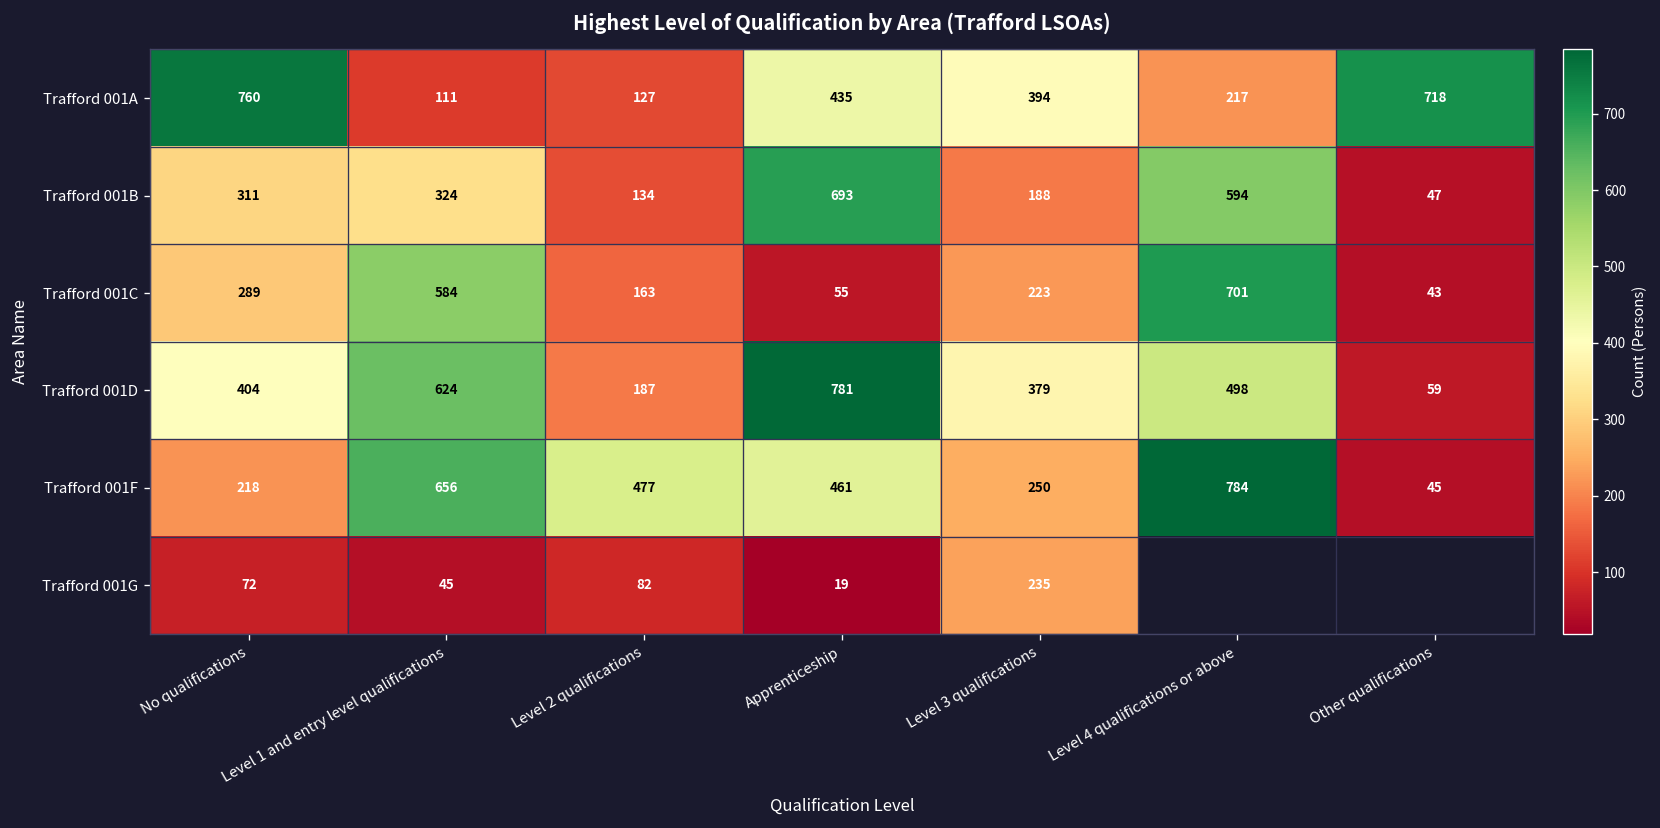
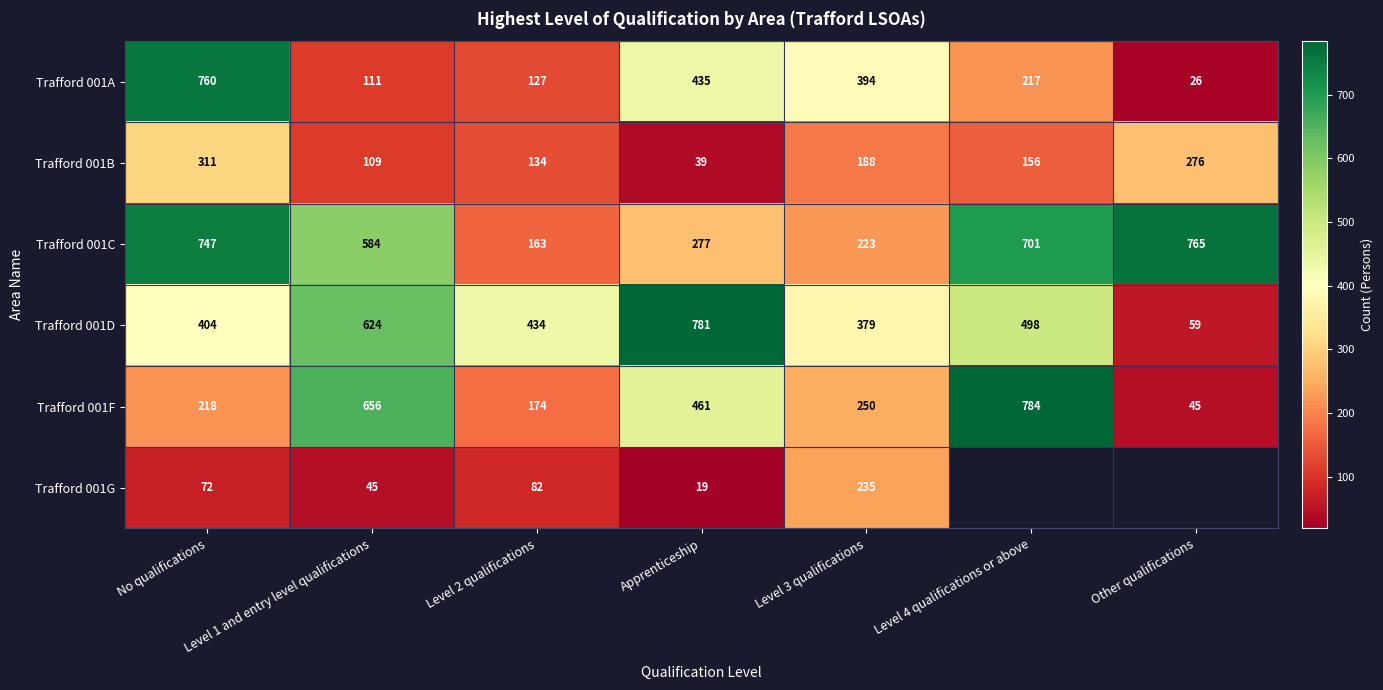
Trafford 001A, Other qualifications: 718 -> 26
Trafford 001B, Level 1 and entry level qualifications: 324 -> 109
Trafford 001B, Apprenticeship: 693 -> 39
Trafford 001B, Level 4 qualifications or above: 594 -> 156
Trafford 001B, Other qualifications: 47 -> 276
Trafford 001C, No qualifications: 289 -> 747
Trafford 001C, Apprenticeship: 55 -> 277
Trafford 001C, Other qualifications: 43 -> 765
Trafford 001D, Level 2 qualifications: 187 -> 434
Trafford 001F, Level 2 qualifications: 477 -> 174
